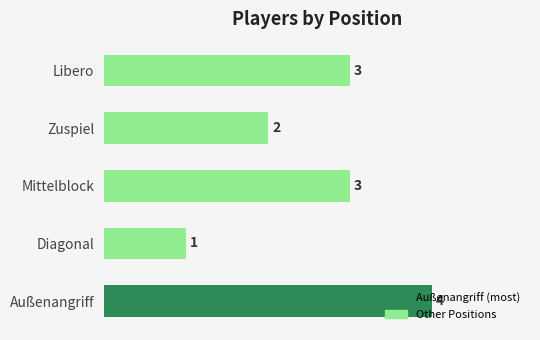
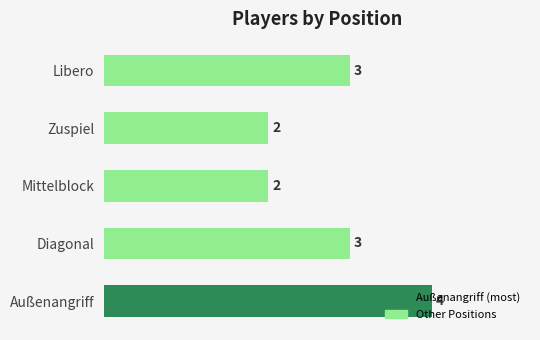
Mittelblock: 3 -> 2
Diagonal: 1 -> 3
